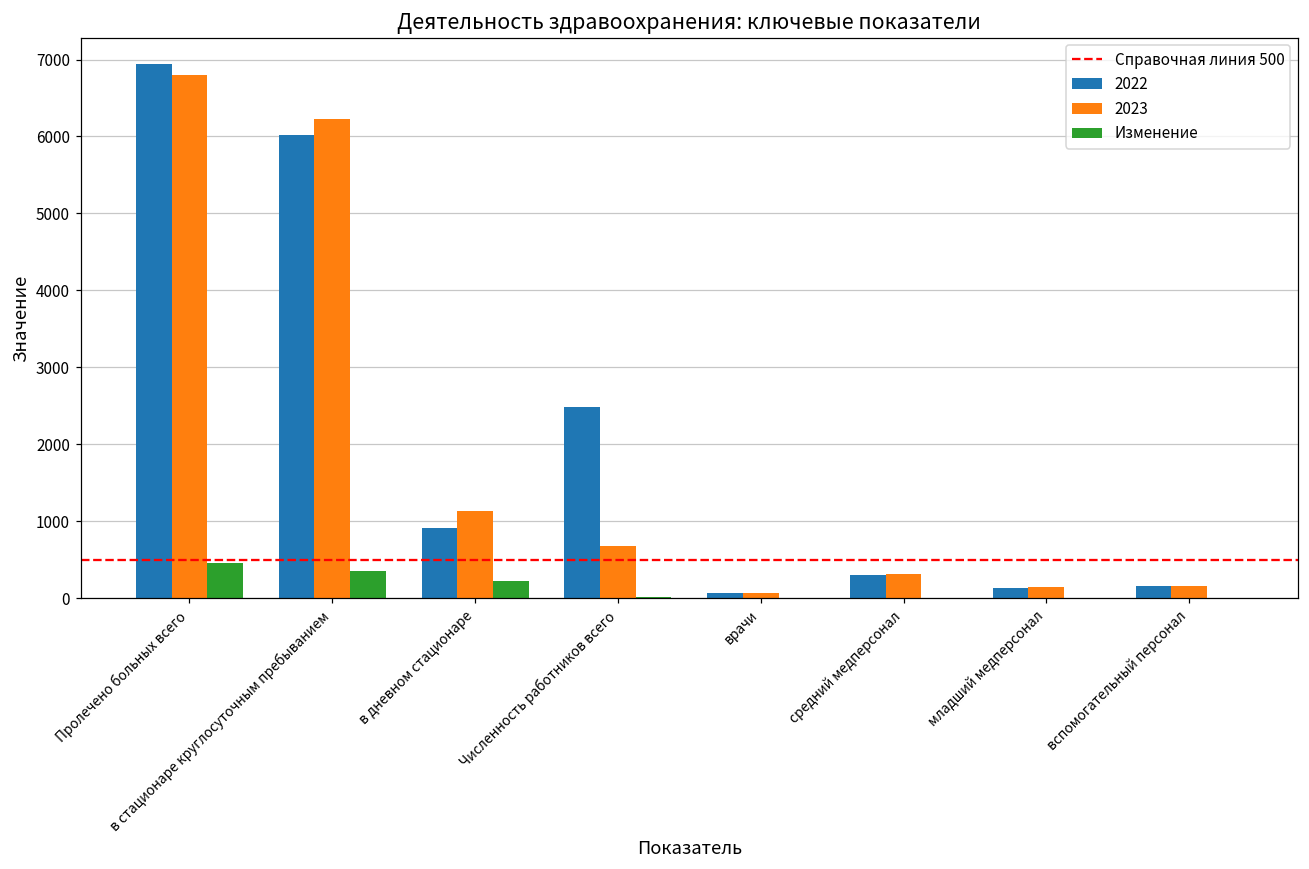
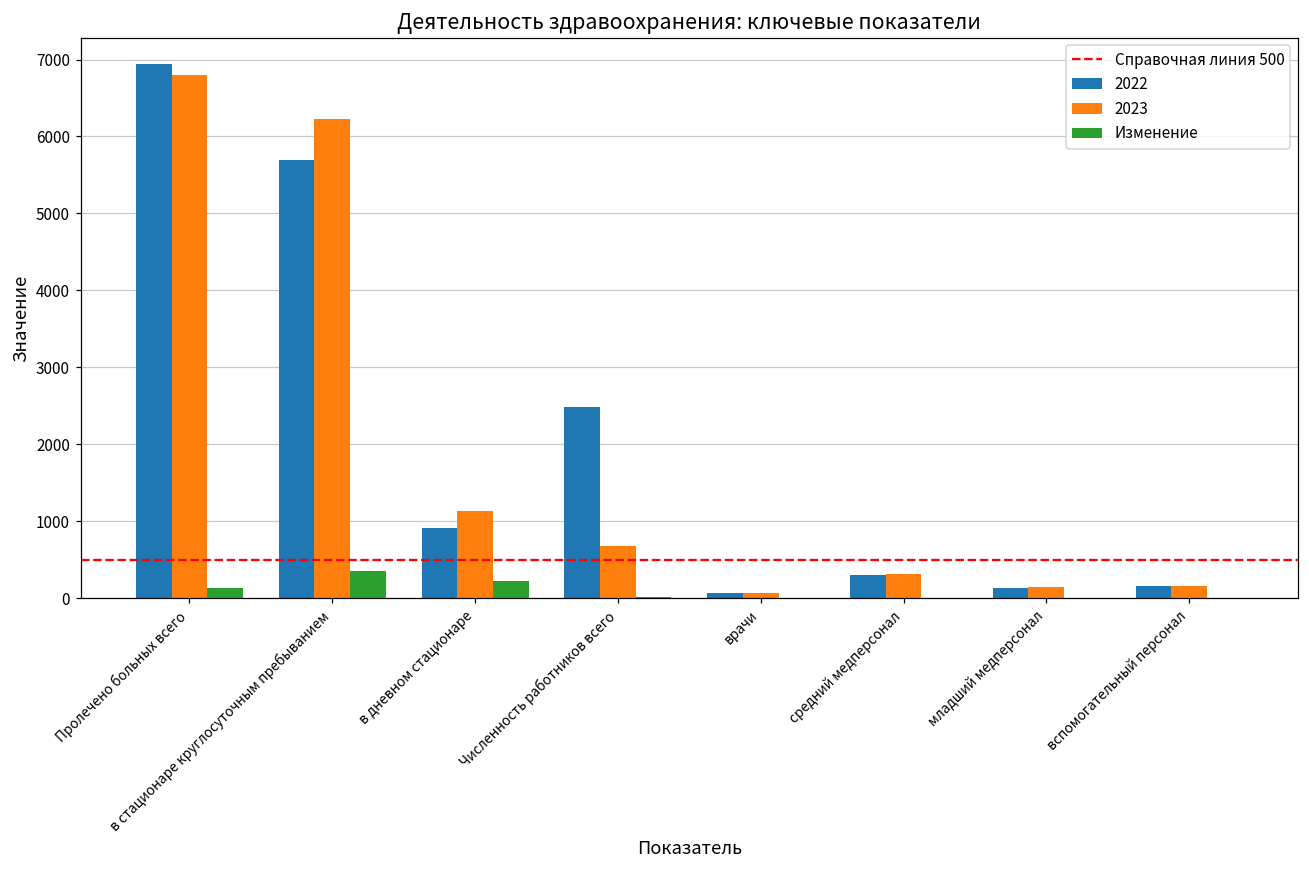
Изменение, Пролечено больных всего: 500 -> 100
2022, в стационаре круглосуточным пребыванием: 6000 -> 5700
